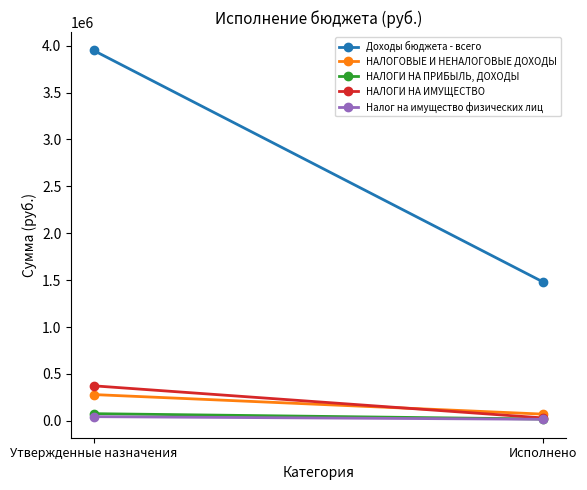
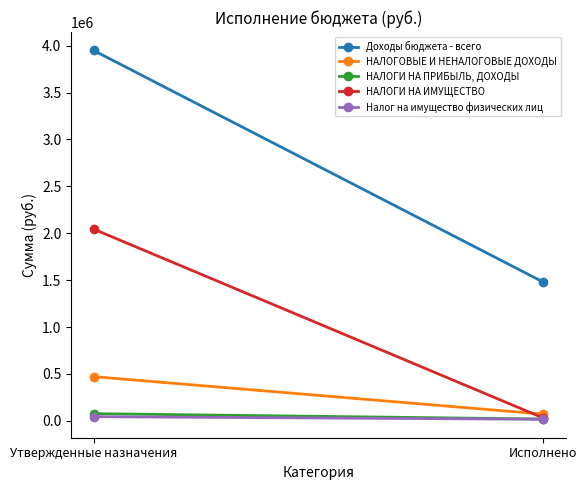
НАЛОГОВЫЕ И НЕНАЛОГОВЫЕ ДОХОДЫ, Утвержденные назначения: 300000 -> 500000
НАЛОГИ НА ИМУЩЕСТВО, Утвержденные назначения: 400000 -> 2000000
